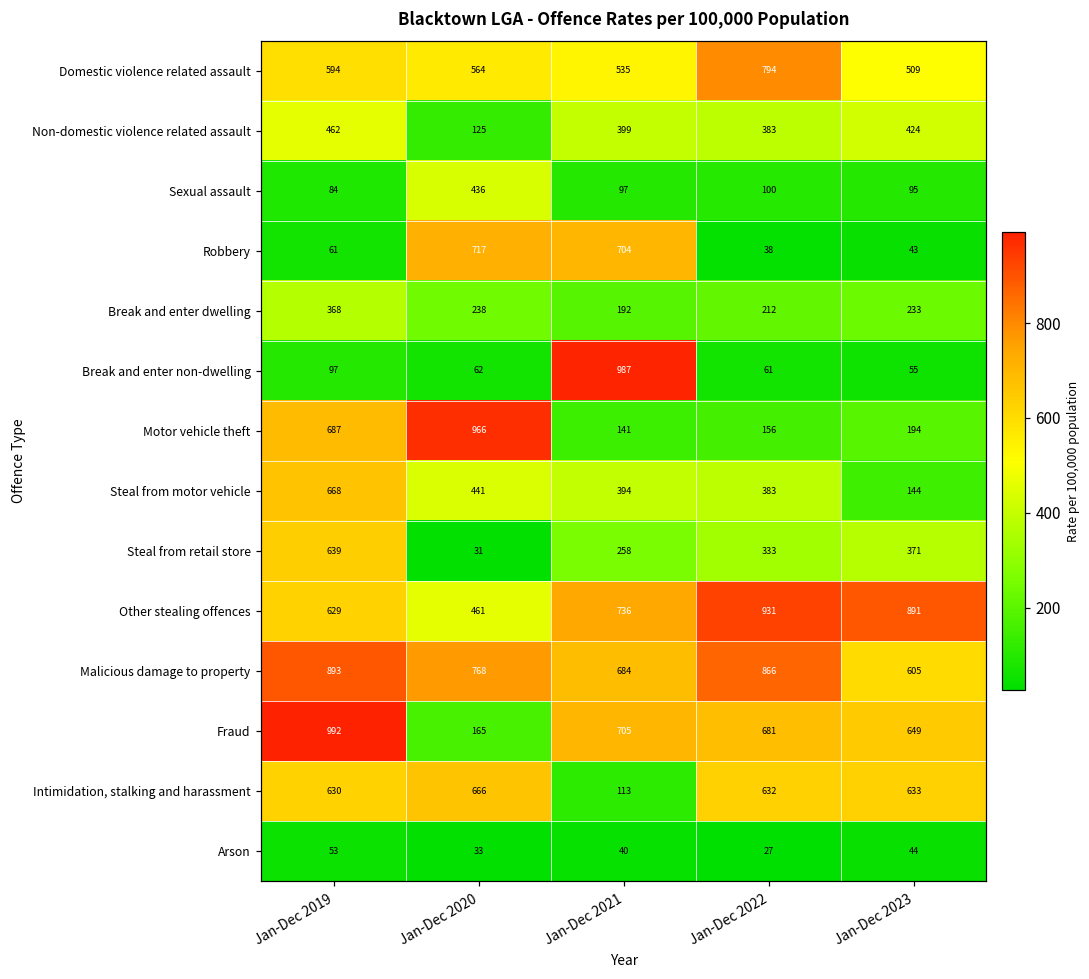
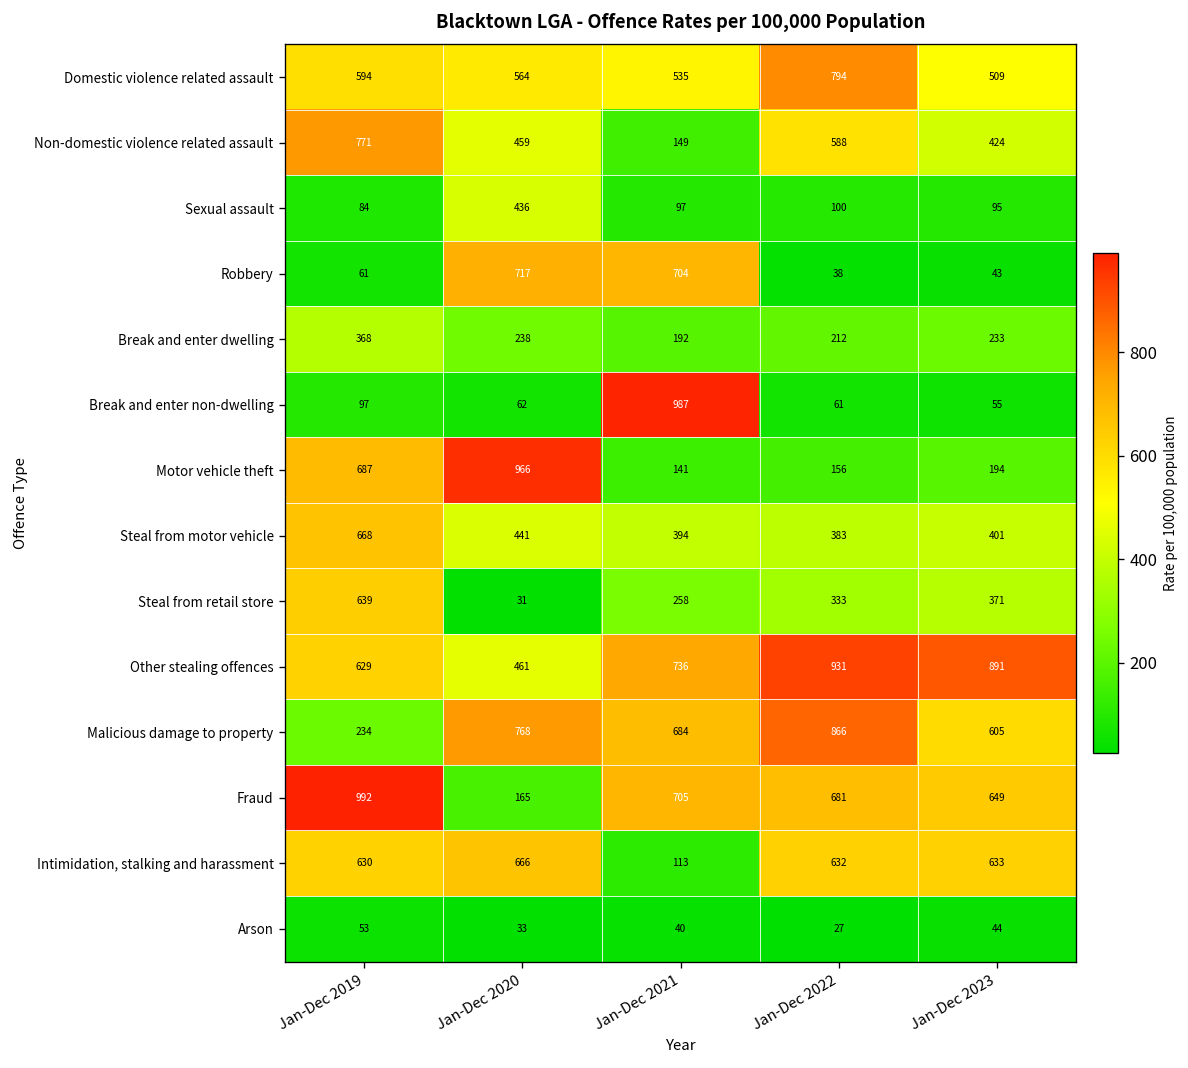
Non-domestic violence related assault, Jan-Dec 2019: 462 -> 771
Non-domestic violence related assault, Jan-Dec 2020: 125 -> 459
Non-domestic violence related assault, Jan-Dec 2021: 399 -> 149
Non-domestic violence related assault, Jan-Dec 2022: 383 -> 588
Steal from motor vehicle, Jan-Dec 2023: 144 -> 401
Malicious damage to property, Jan-Dec 2019: 893 -> 234
